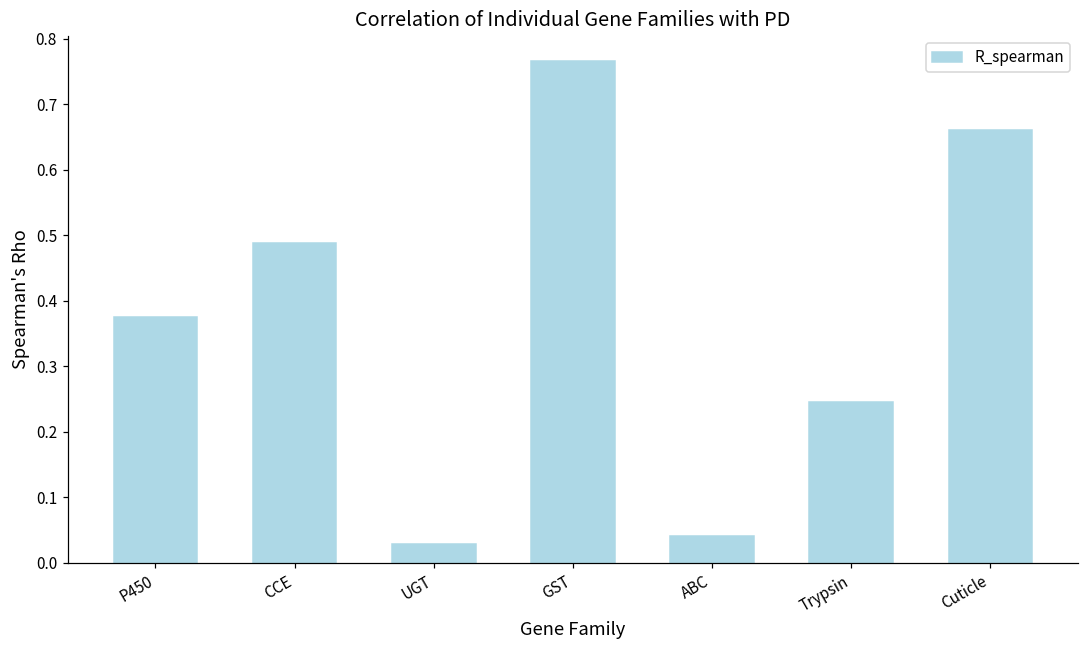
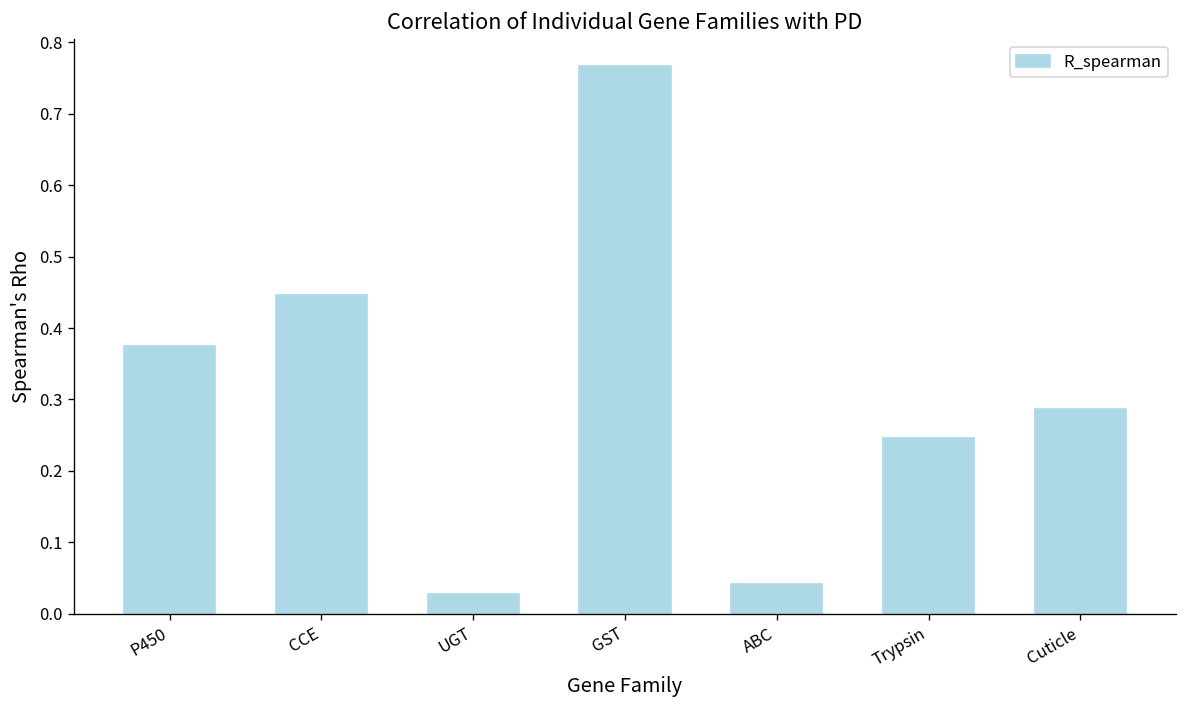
CCE: 0.49 -> 0.45
Cuticle: 0.66 -> 0.29
